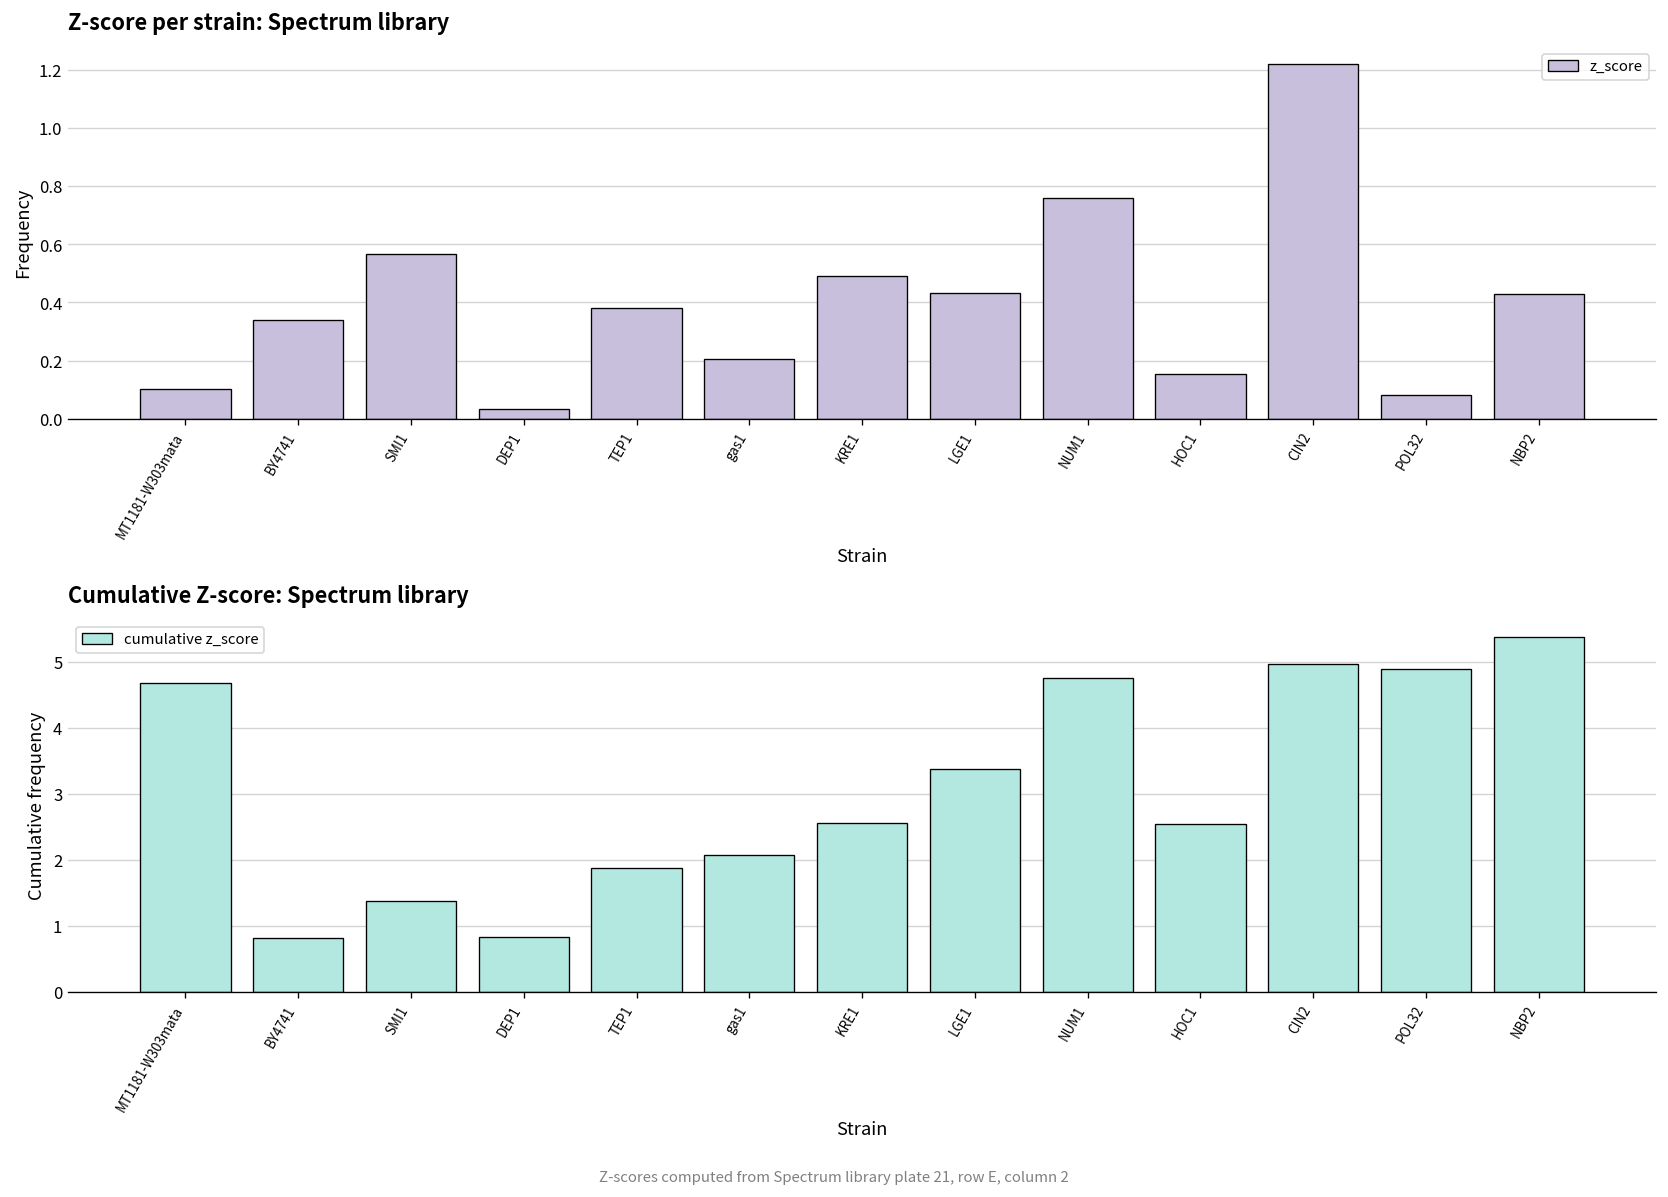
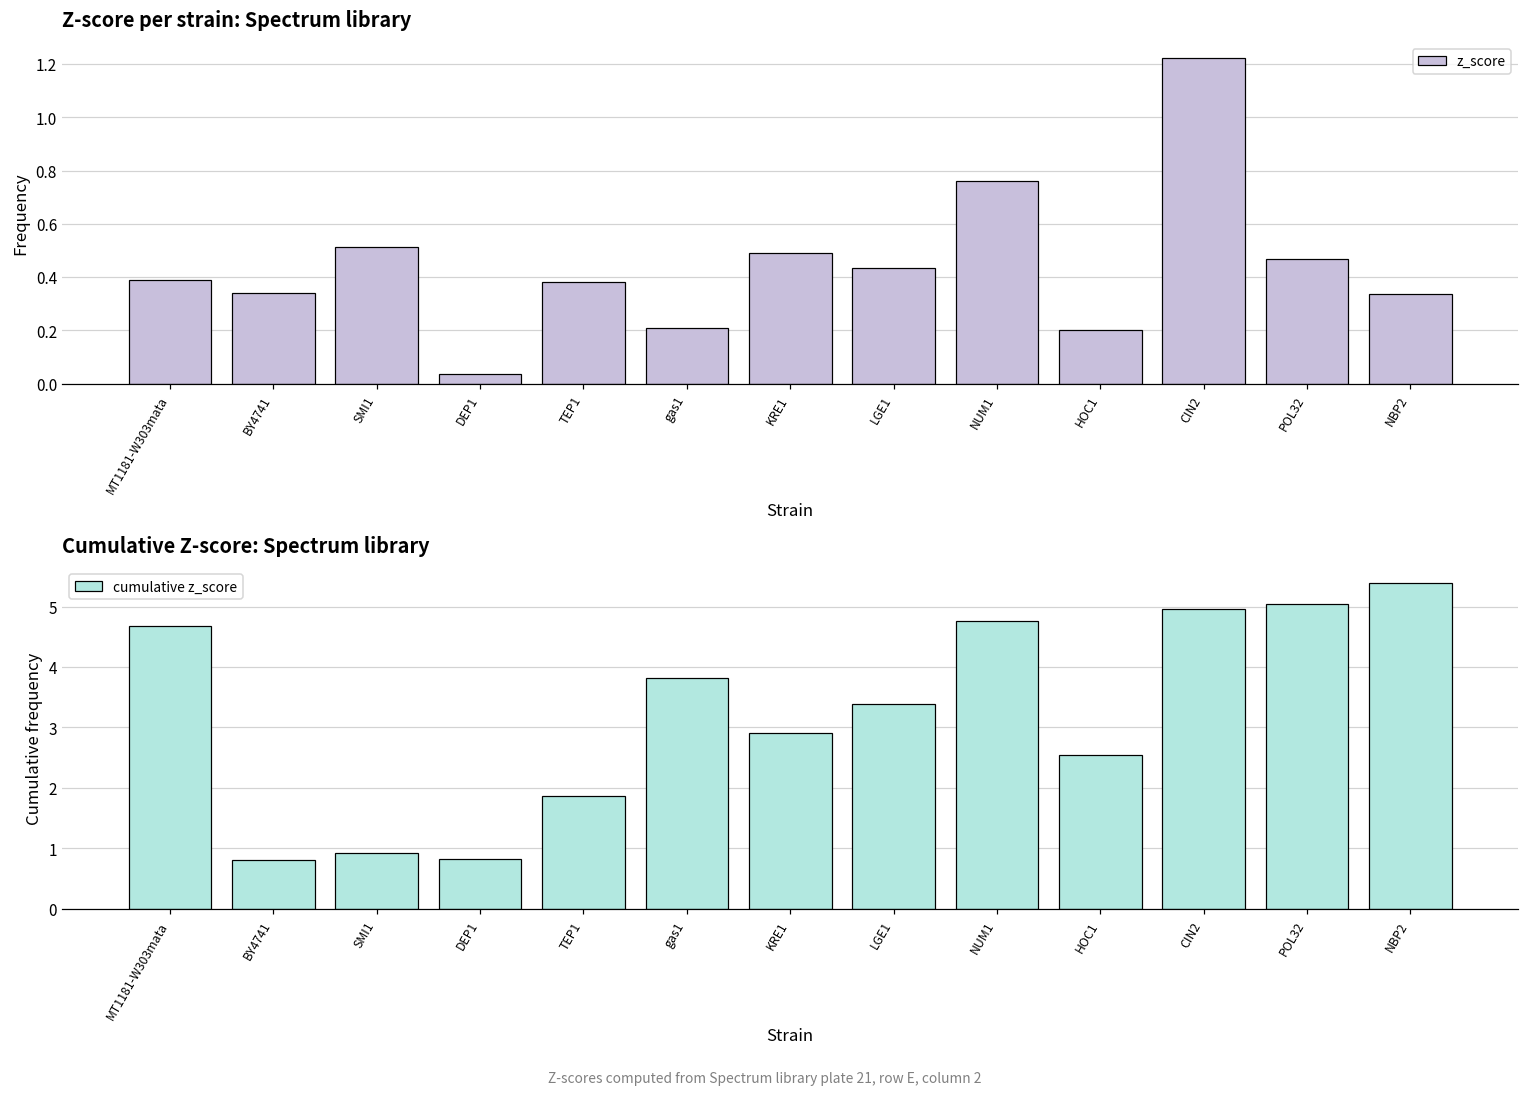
Z-score per strain: Spectrum library, MT1181-W303mata: 0.10 -> 0.39
Z-score per strain: Spectrum library, SMI1: 0.57 -> 0.51
Z-score per strain: Spectrum library, HOC1: 0.16 -> 0.20
Z-score per strain: Spectrum library, POL32: 0.08 -> 0.47
Z-score per strain: Spectrum library, NBP2: 0.43 -> 0.34
Cumulative Z-score: Spectrum library, SMI1: 1.4 -> 0.9
Cumulative Z-score: Spectrum library, gas1: 2.1 -> 3.8
Cumulative Z-score: Spectrum library, KRE1: 2.6 -> 2.9
Cumulative Z-score: Spectrum library, POL32: 4.9 -> 5.0
